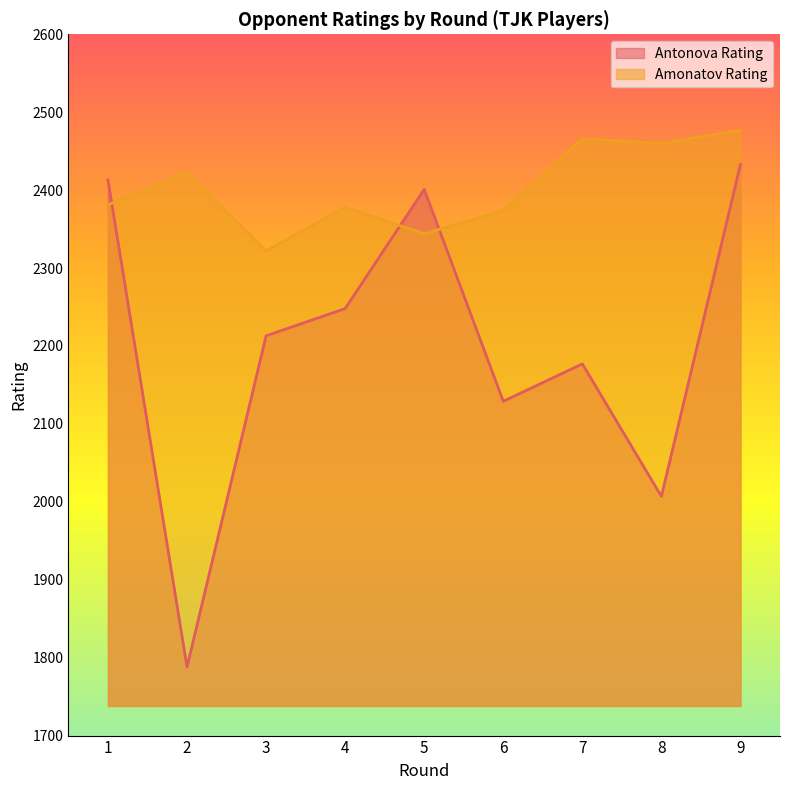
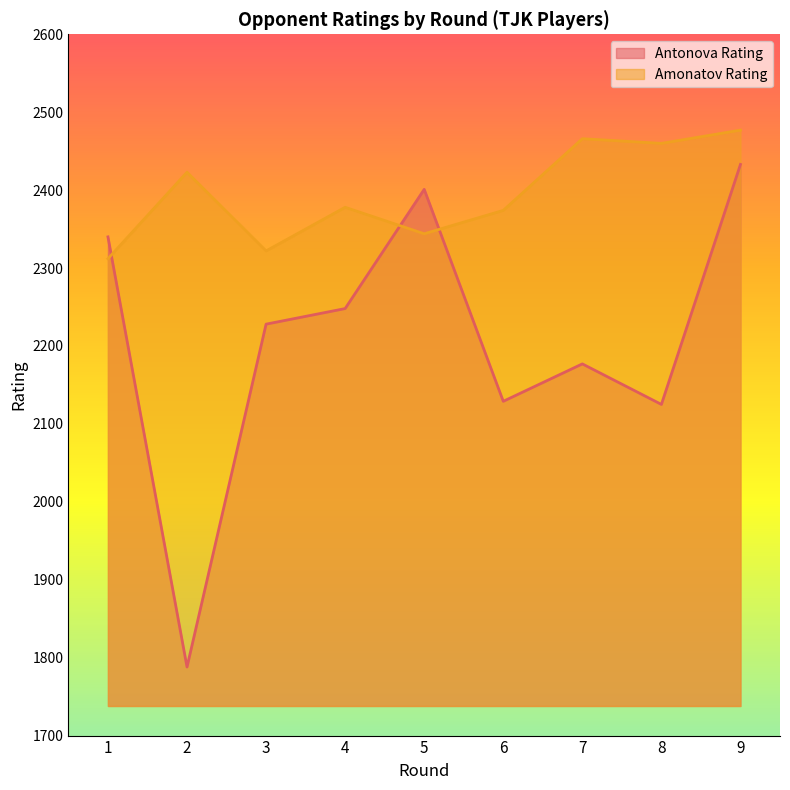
Antonova Rating, 1: 2410 -> 2340
Amonatov Rating, 1: 2380 -> 2310
Antonova Rating, 3: 2210 -> 2230
Antonova Rating, 8: 2010 -> 2130
